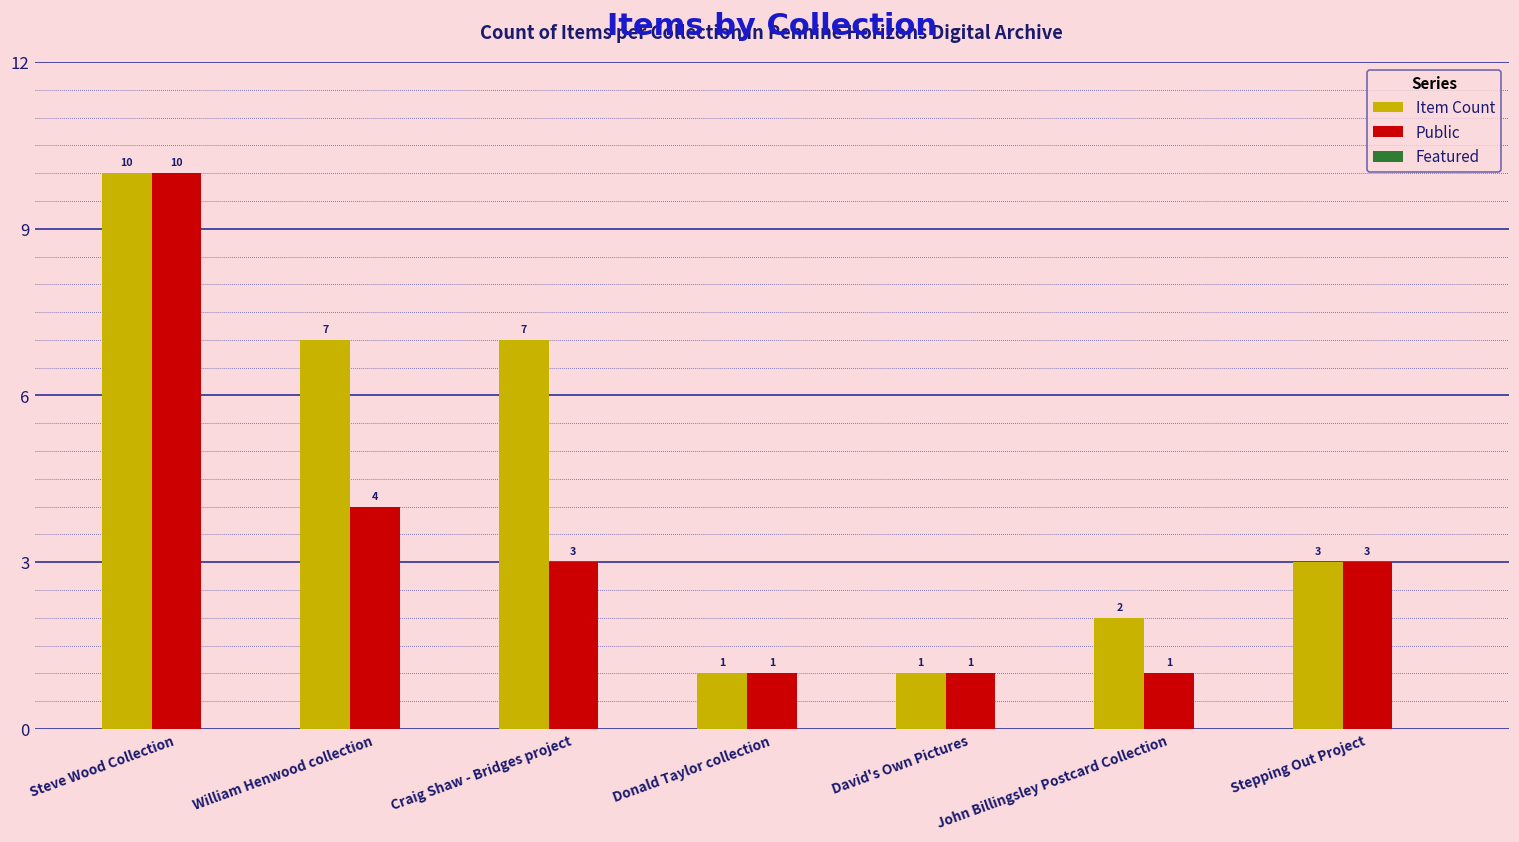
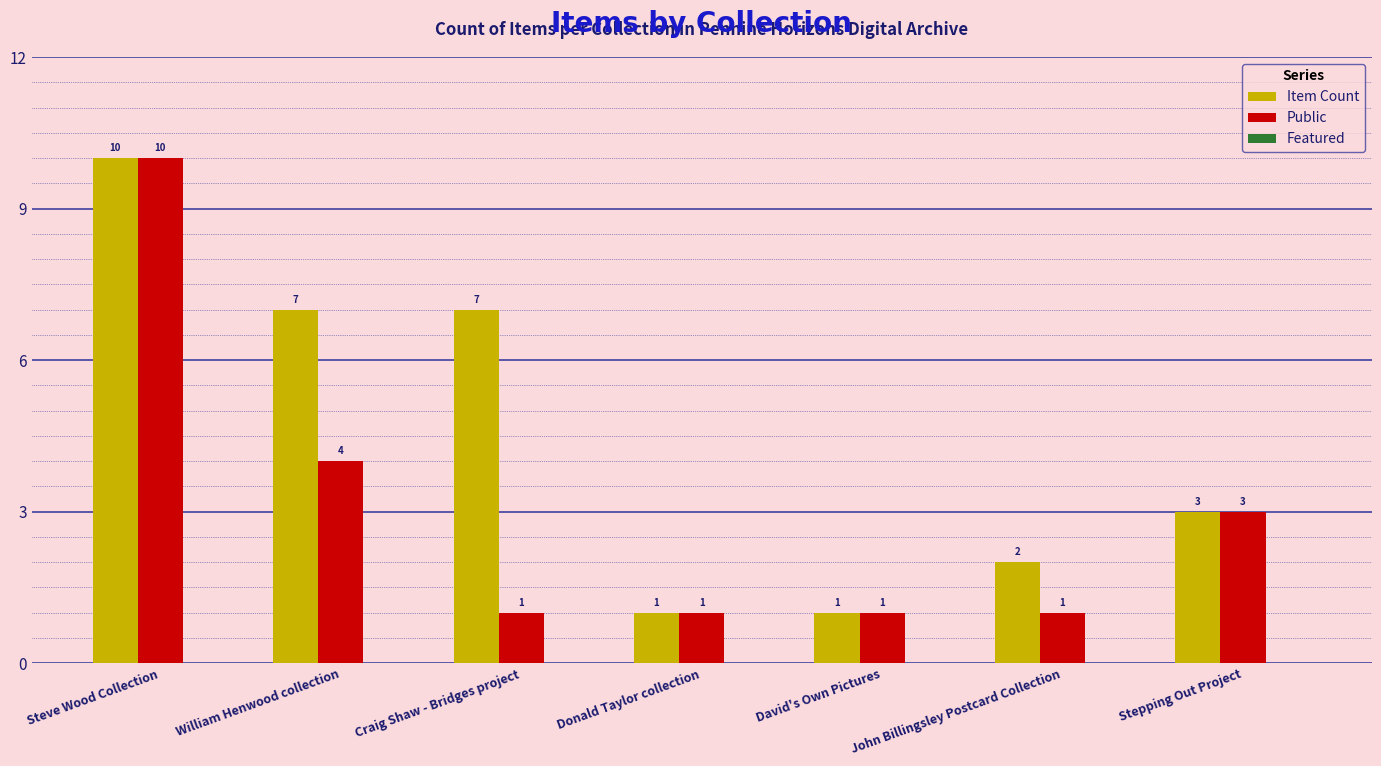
Public, Craig Shaw - Bridges project: 3 -> 1
